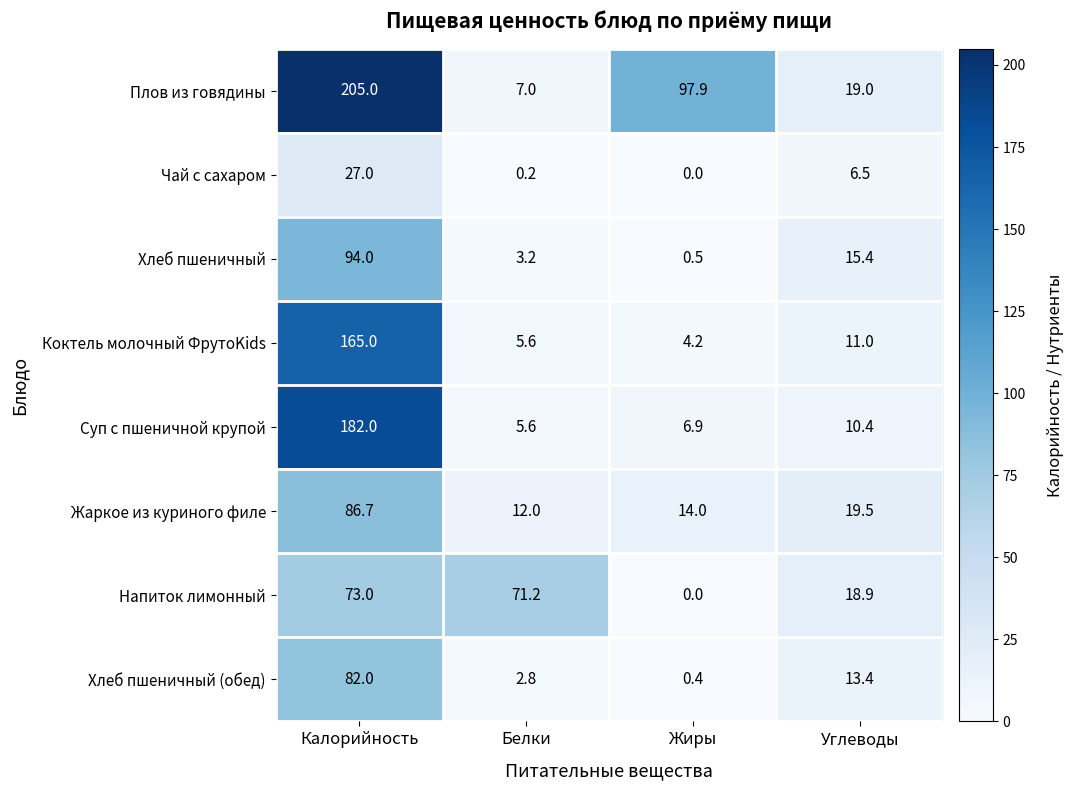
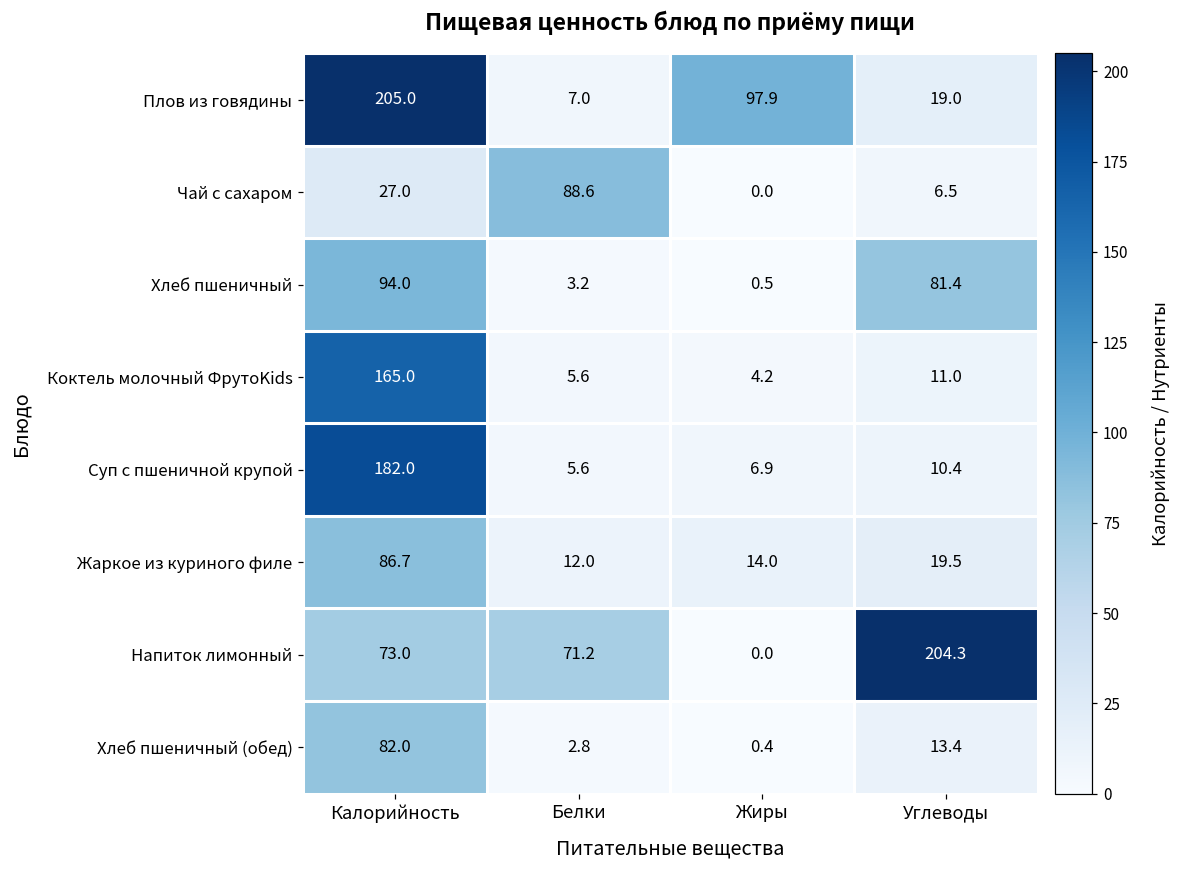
Чай с сахаром, Белки: 0.2 -> 88.6
Хлеб пшеничный, Углеводы: 15.4 -> 81.4
Напиток лимонный, Углеводы: 18.9 -> 204.3
